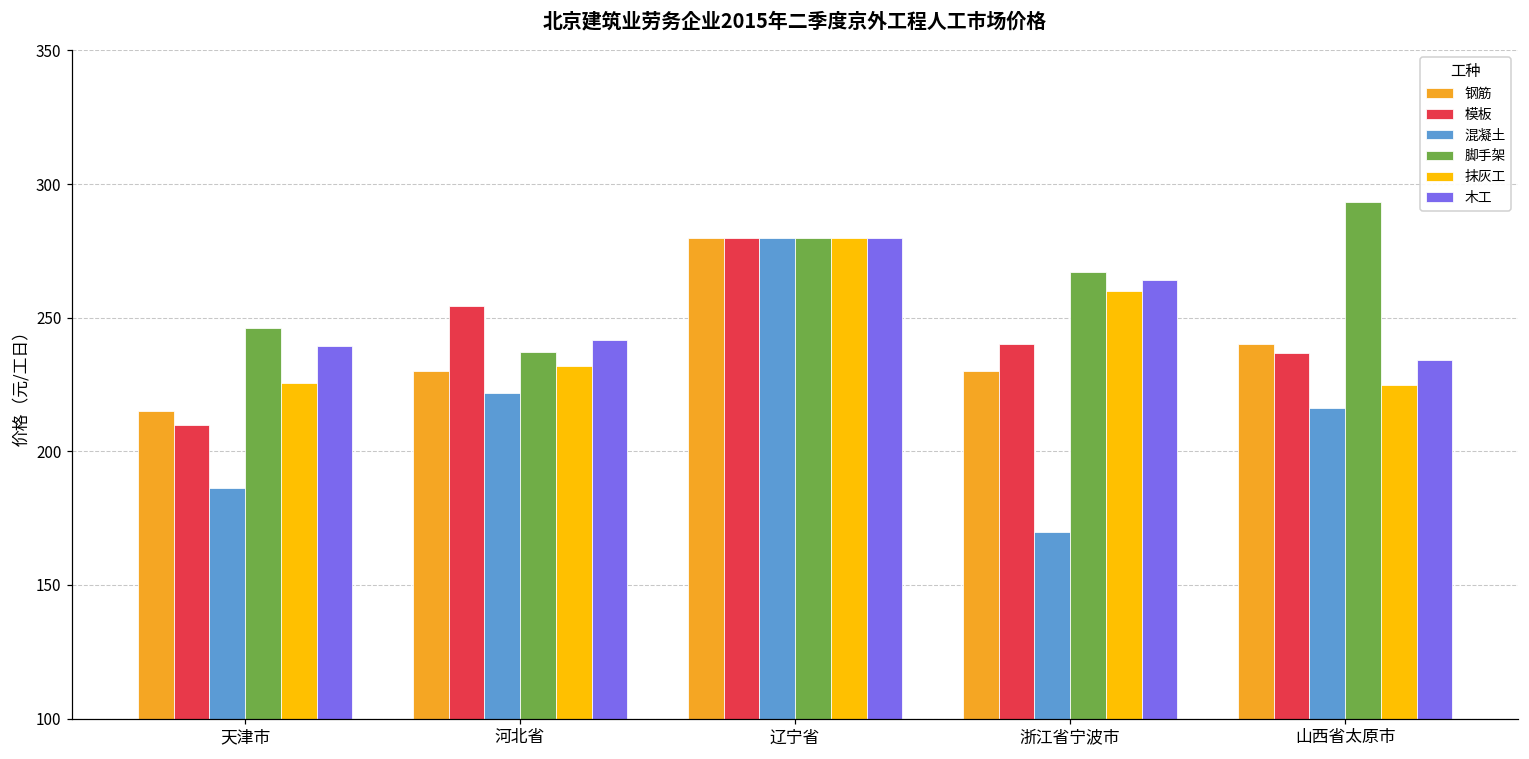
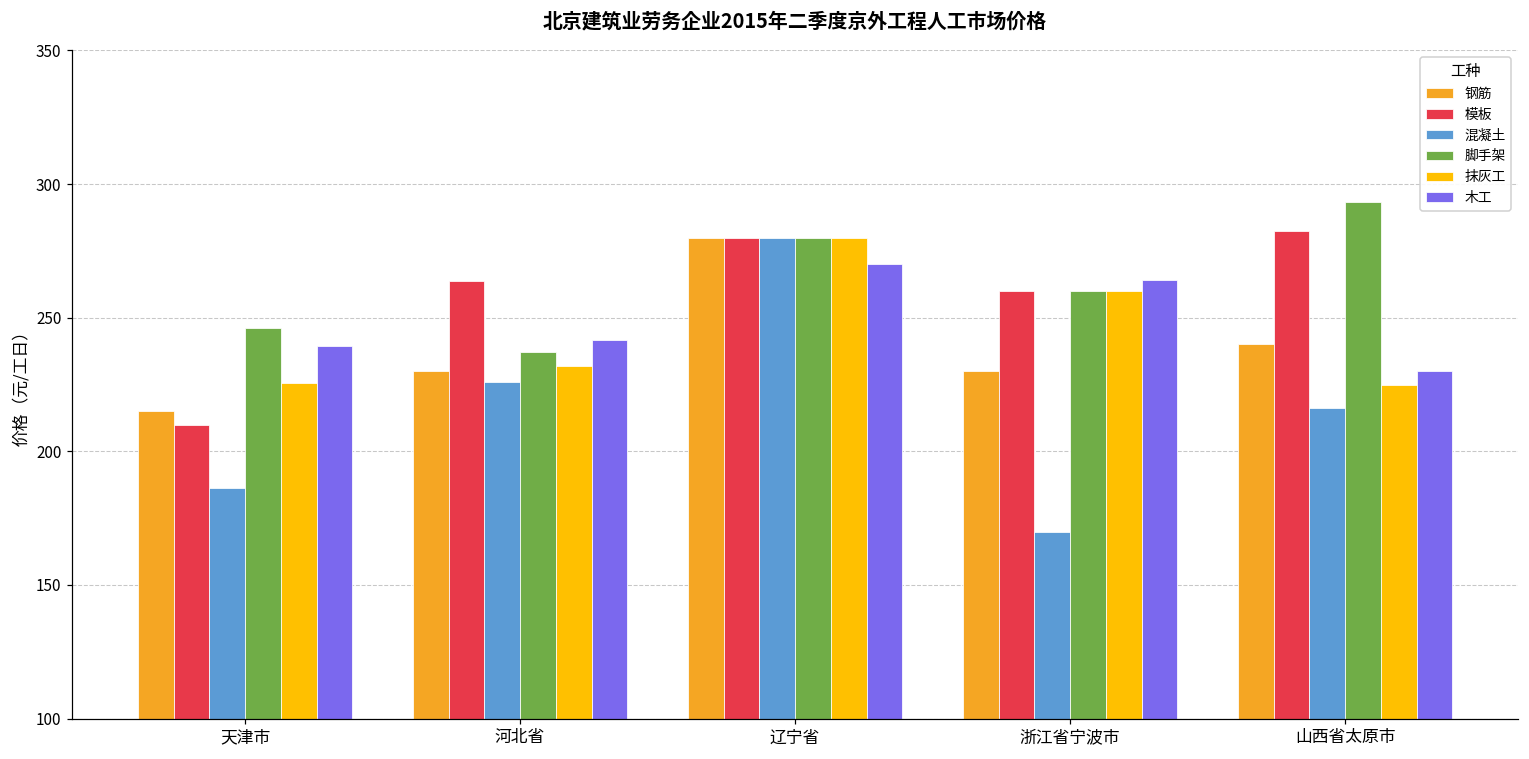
模板, 河北省: 254 -> 264
混凝土, 河北省: 222 -> 226
木工, 辽宁省: 280 -> 270
模板, 浙江省宁波市: 240 -> 260
脚手架, 浙江省宁波市: 267 -> 260
模板, 山西省太原市: 237 -> 283
木工, 山西省太原市: 234 -> 230
